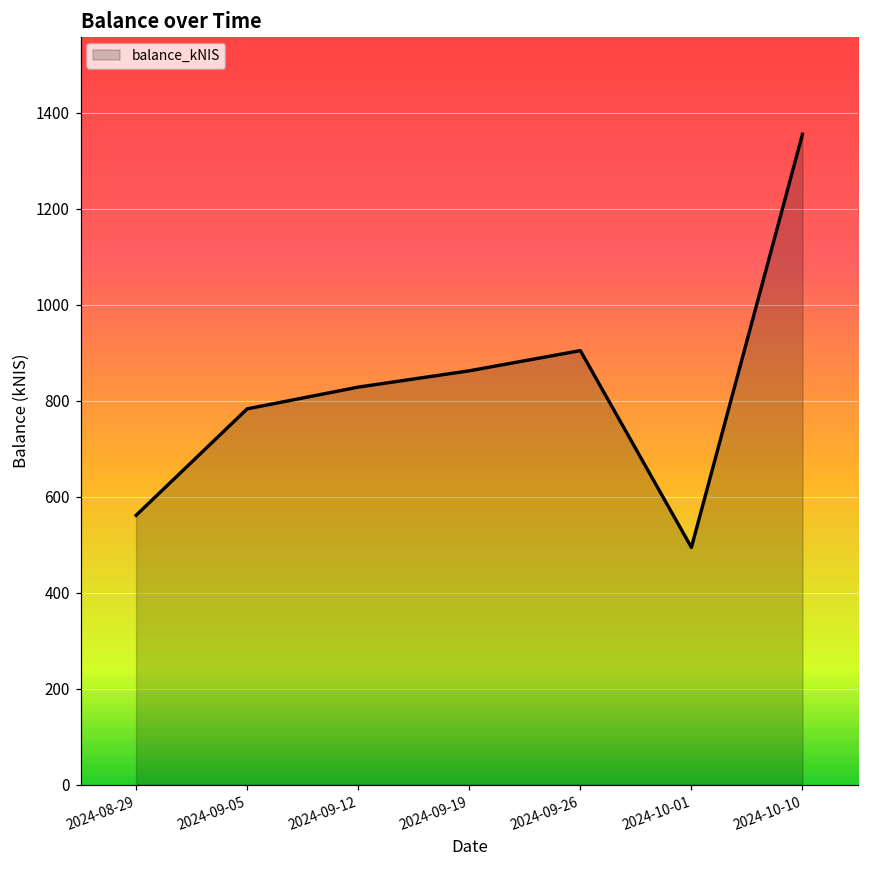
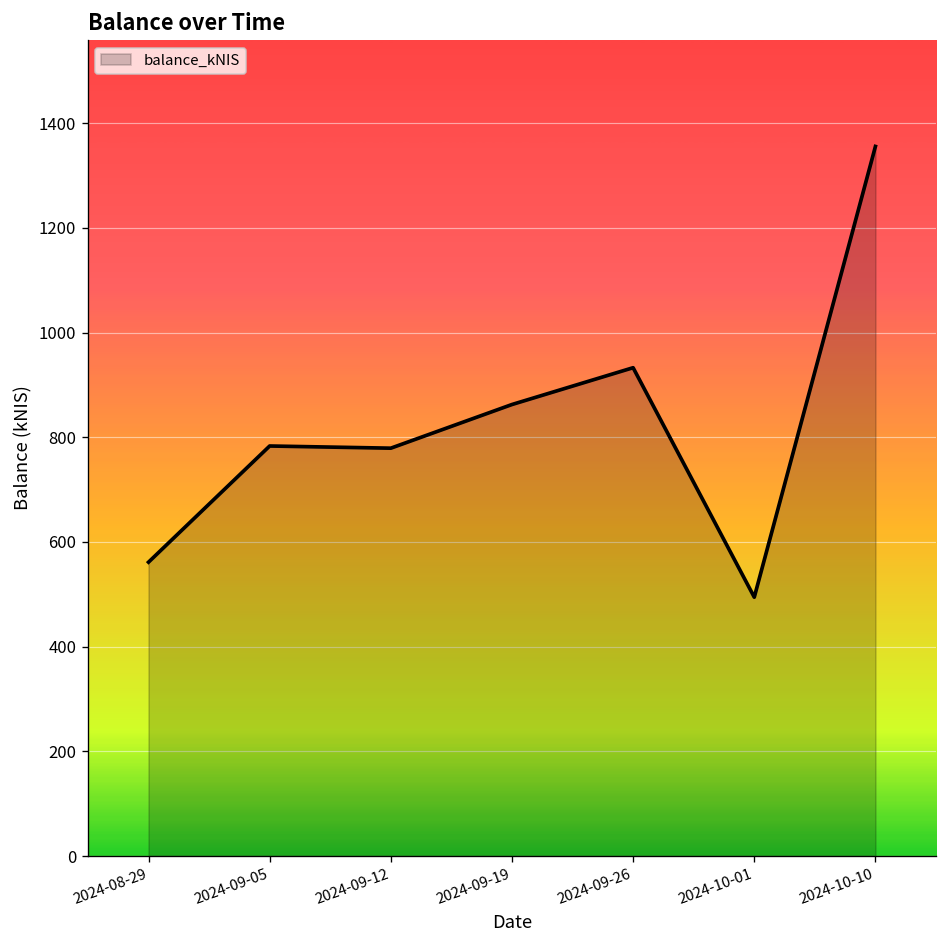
2024-09-12: 830 -> 780
2024-09-26: 900 -> 930
